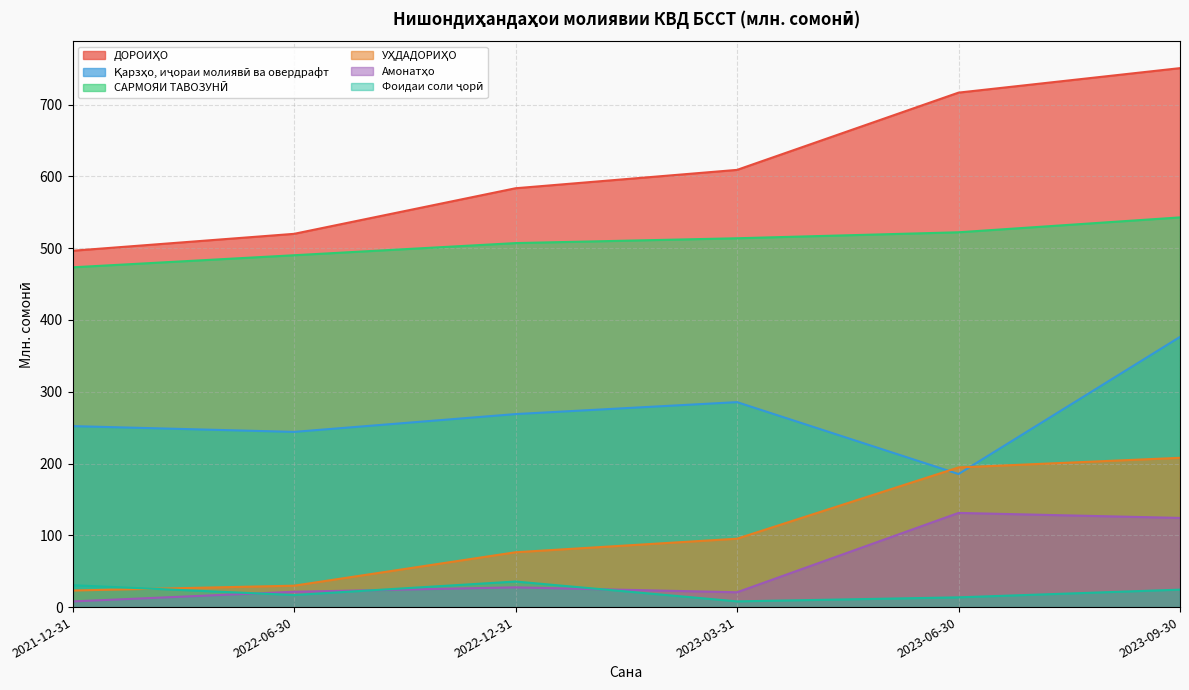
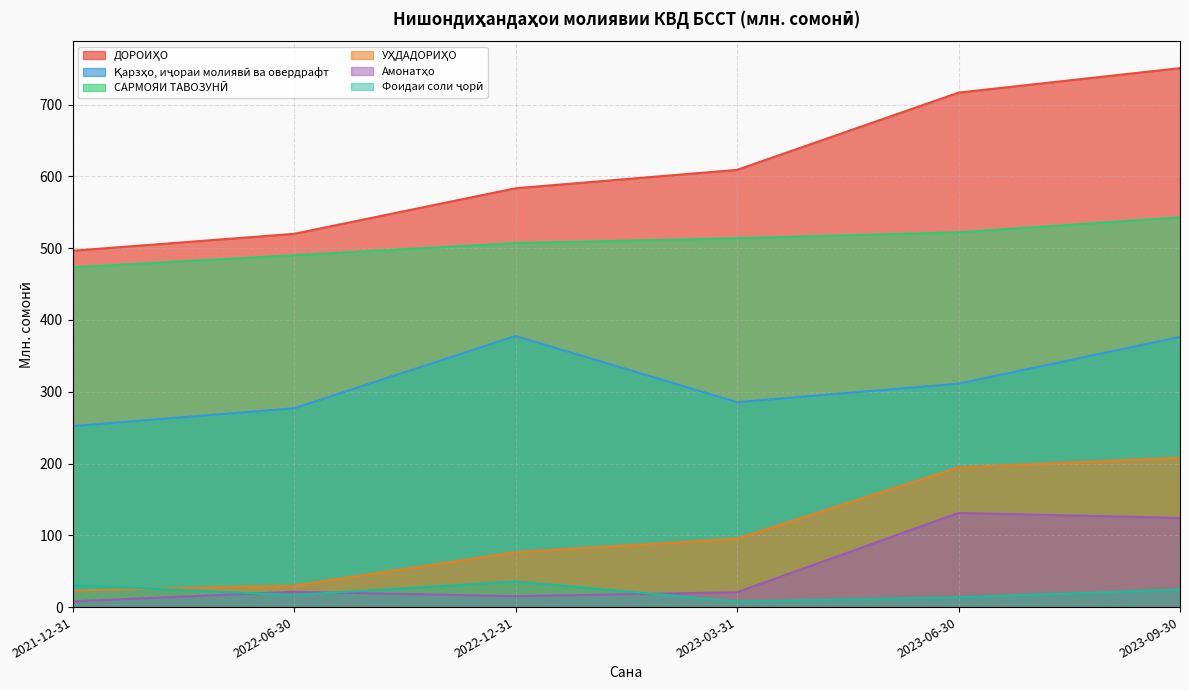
Қарзҳо, иҷораи молиявӣ ва овердрафт, 2022-06-30: 240 -> 280
Қарзҳо, иҷораи молиявӣ ва овердрафт, 2022-12-31: 270 -> 380
Амонатҳо, 2022-12-31: 30 -> 20
Қарзҳо, иҷораи молиявӣ ва овердрафт, 2023-06-30: 190 -> 310
